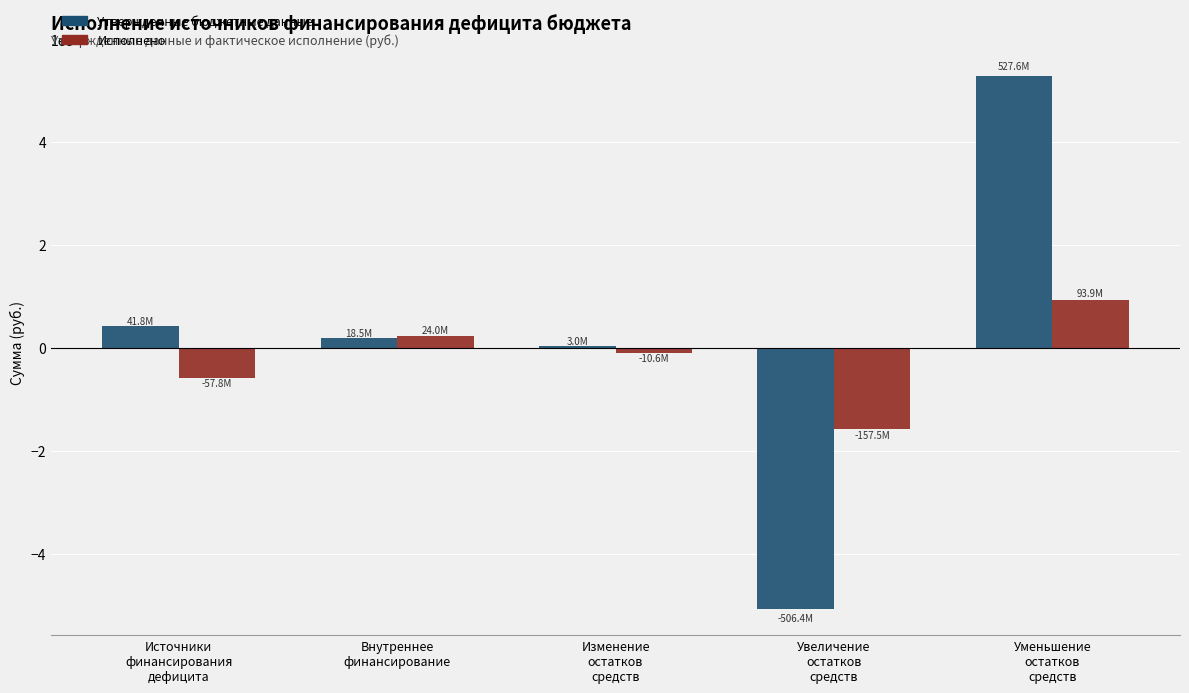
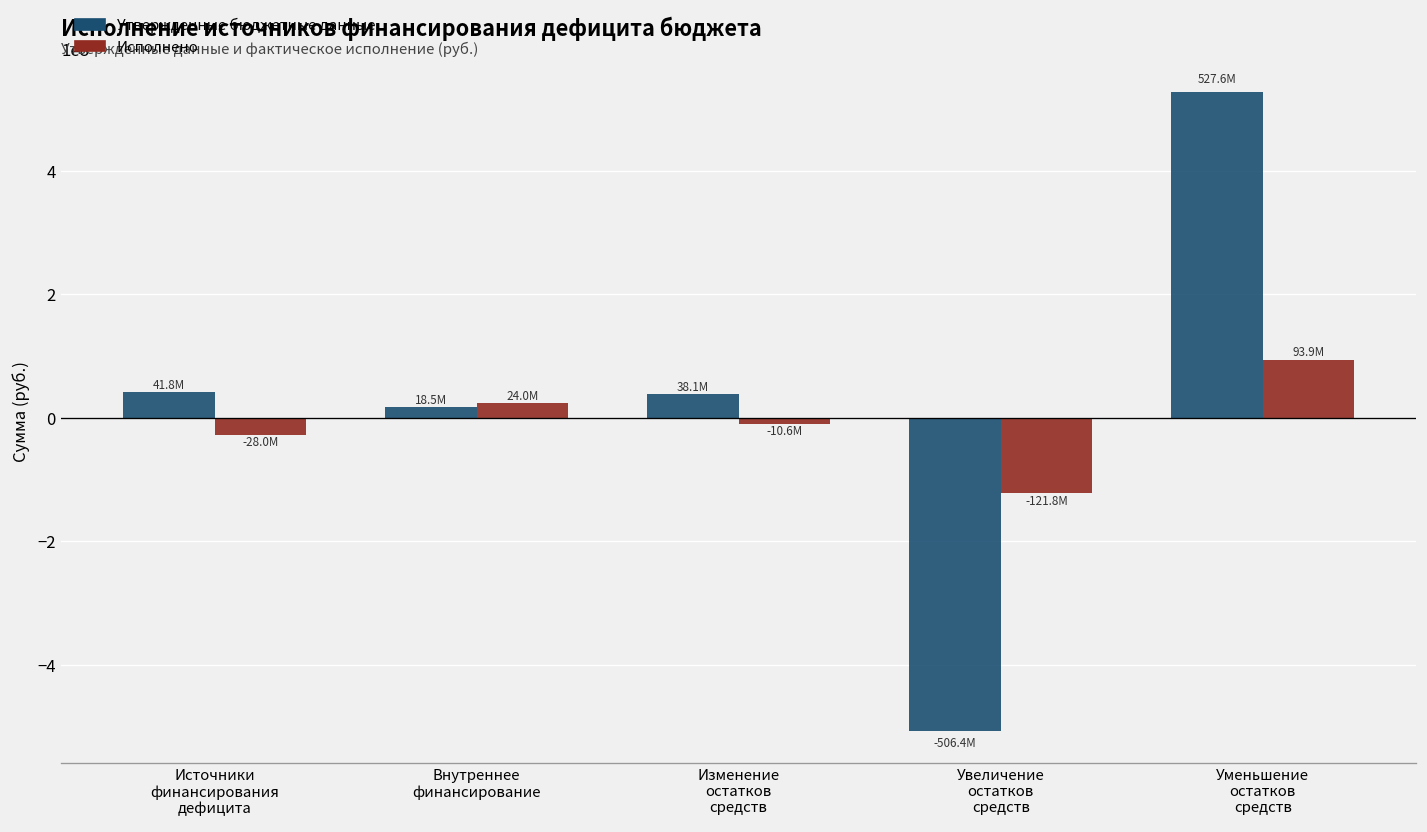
Исполнено, Источники финансирования дефицита: -57.8M -> -28.0M
Утвержденные бюджетные данные, Изменение остатков средств: 3.0M -> 38.1M
Исполнено, Увеличение остатков средств: -157.5M -> -121.8M
